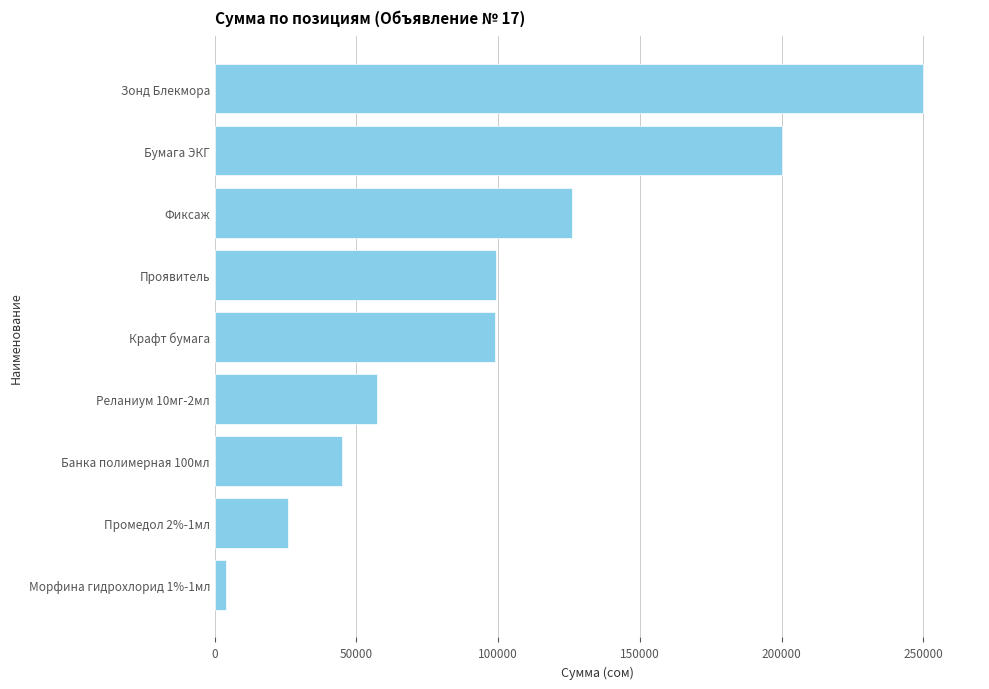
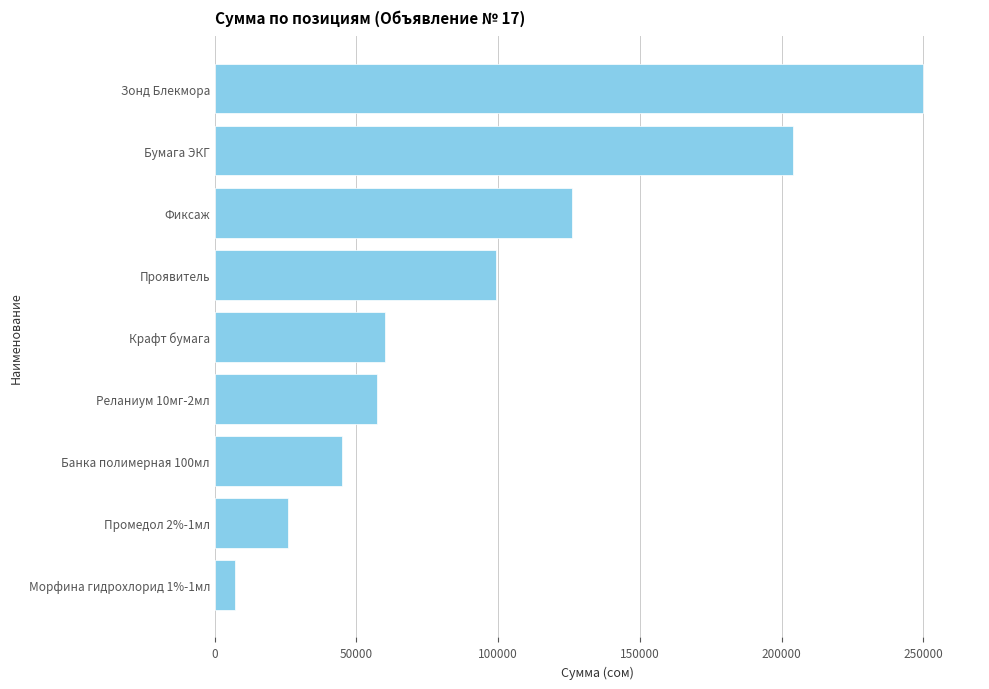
Бумага ЭКГ: 200000 -> 204000
Крафт бумага: 99000 -> 60000
Морфина гидрохлорид 1%-1мл: 4000 -> 7000
